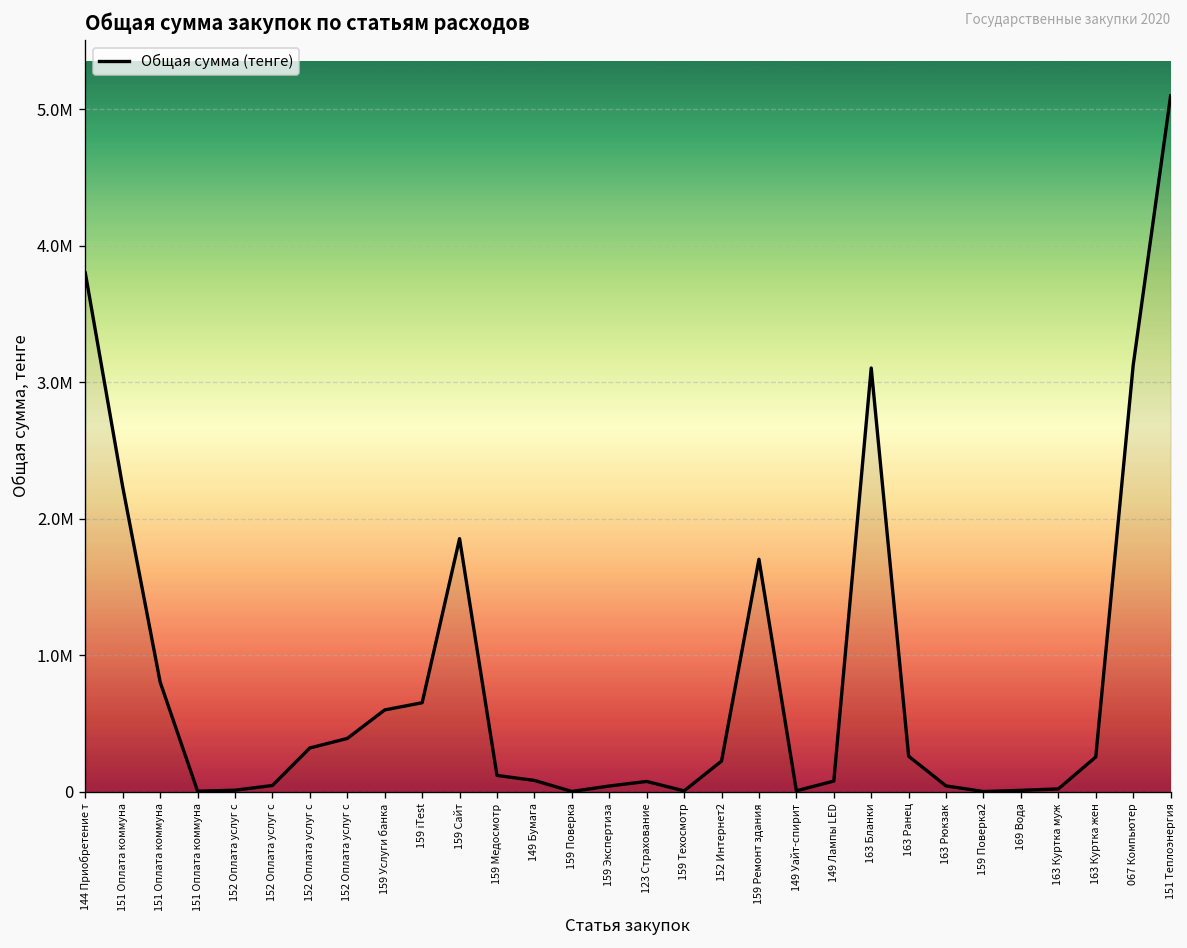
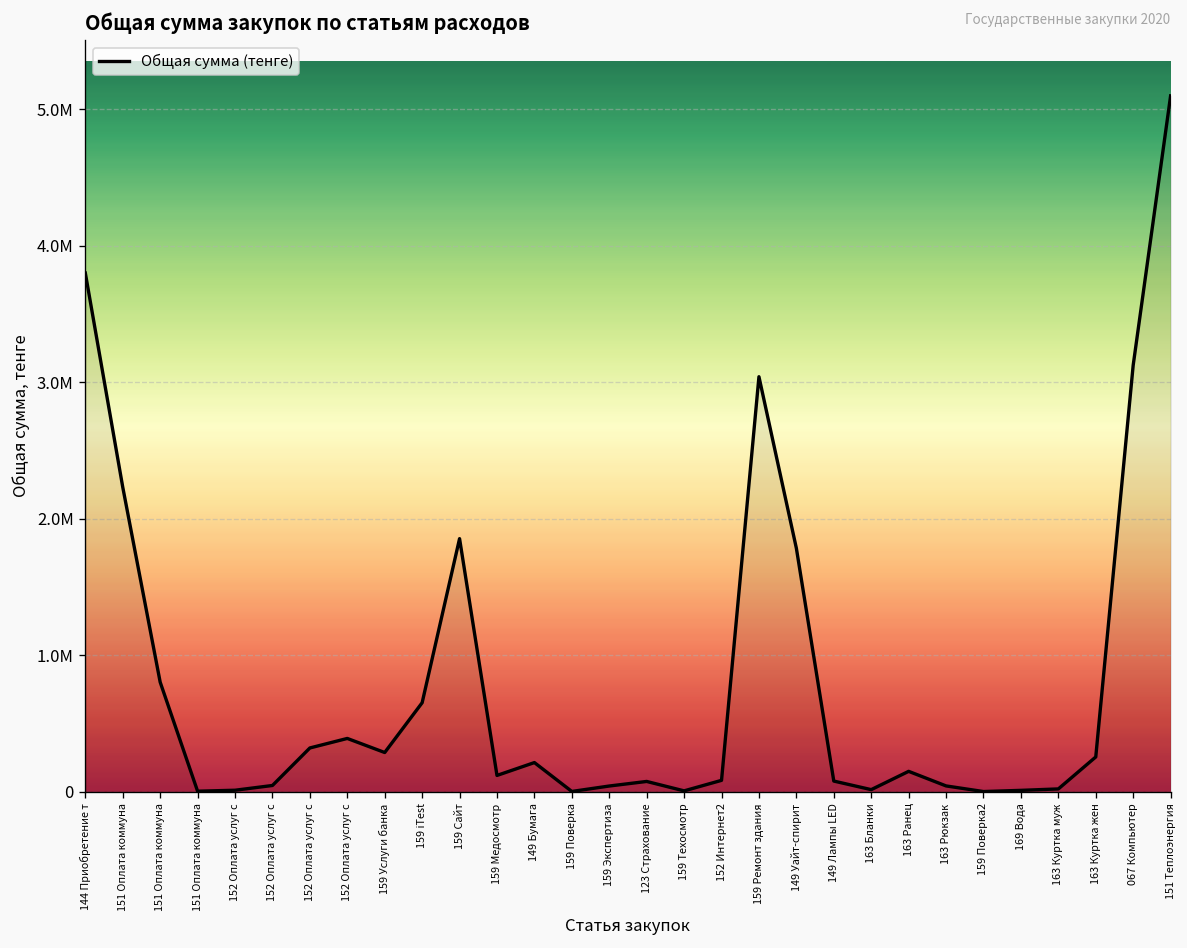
159 Услуги банка: 600000 -> 290000
149 Бумага: 80000 -> 210000
152 Интернет2: 230000 -> 80000
159 Ремонт здания: 1700000 -> 3040000
149 Уайт-спирит: 10000 -> 1780000
163 Бланки: 3110000 -> 20000
163 Ранец: 260000 -> 150000
